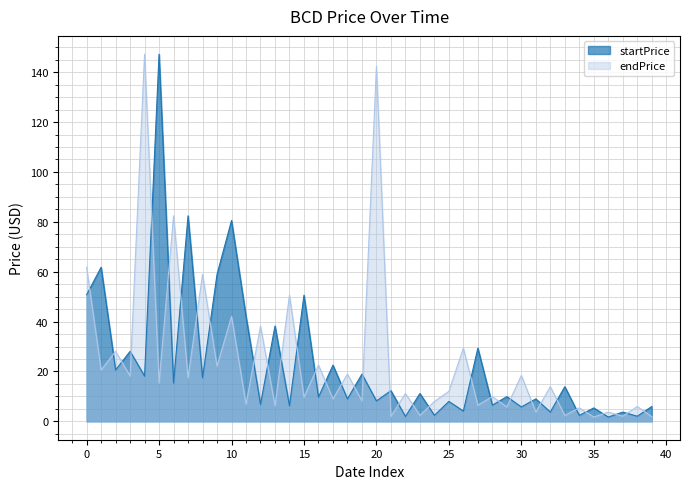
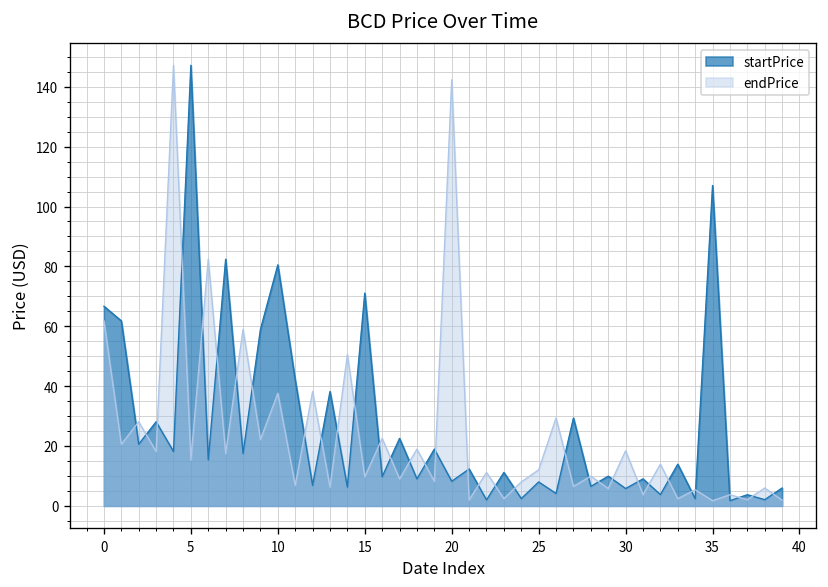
startPrice, 0: 51 -> 67
endPrice, 10: 42 -> 38
startPrice, 15: 51 -> 71
startPrice, 35: 5 -> 107
